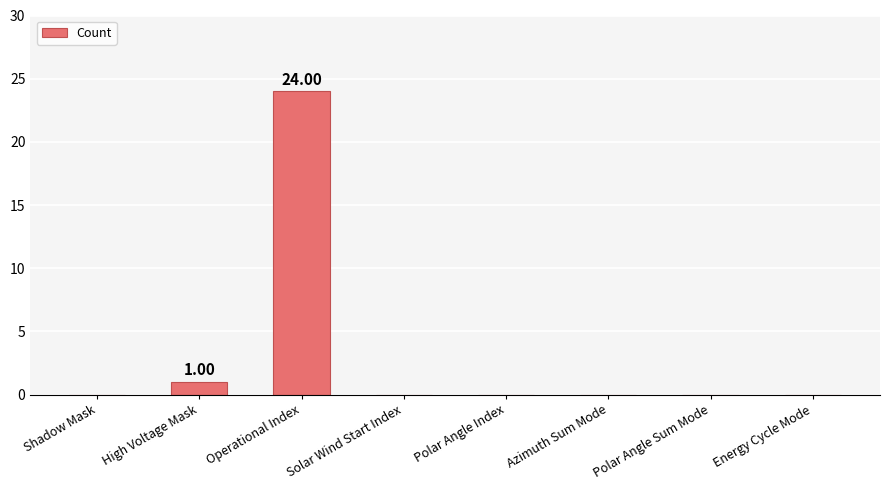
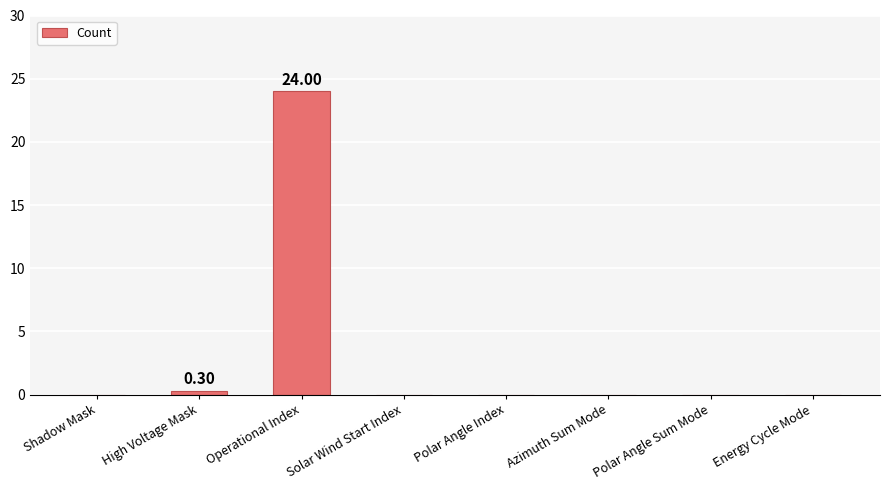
High Voltage Mask: 1.00 -> 0.30
